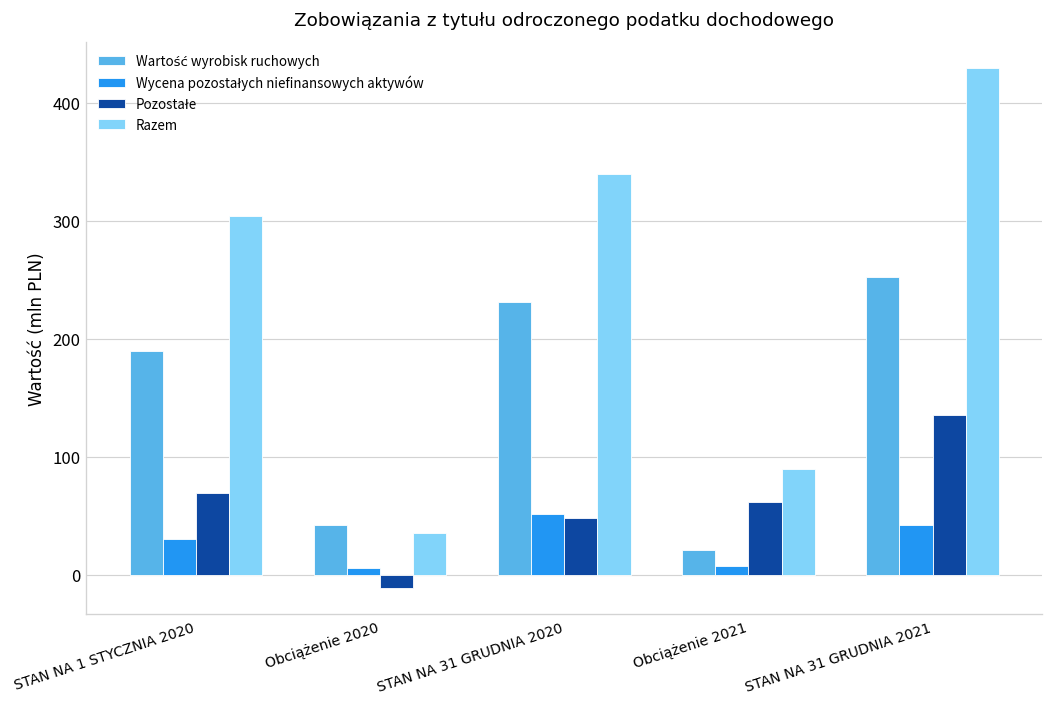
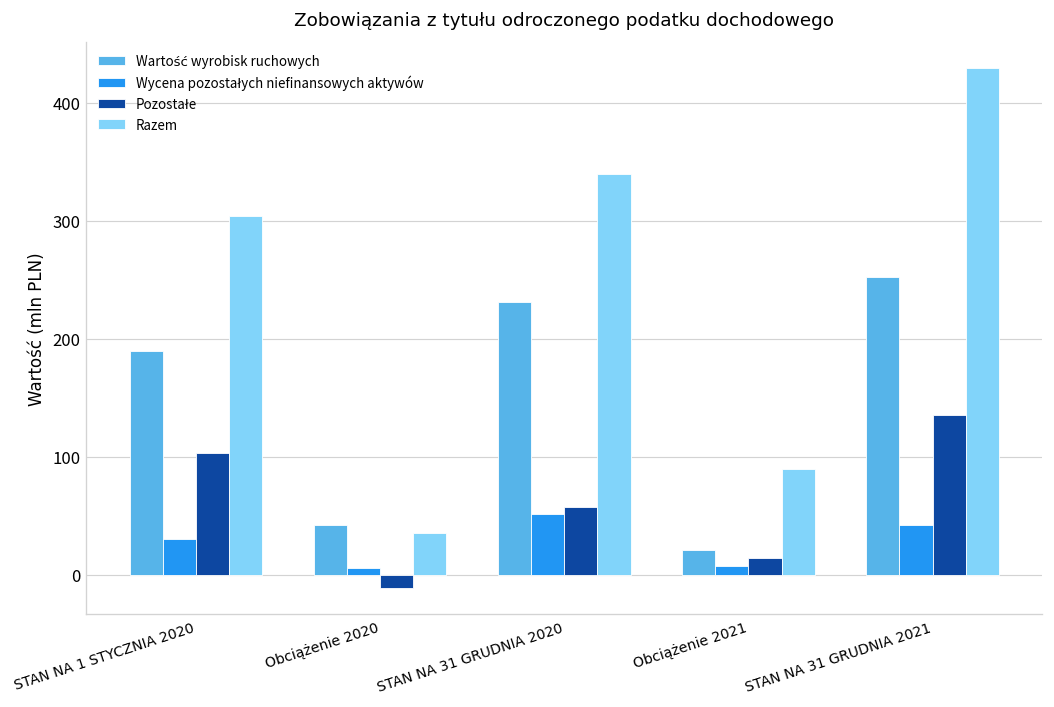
Pozostałe, STAN NA 1 STYCZNIA 2020: 70 -> 100
Pozostałe, STAN NA 31 GRUDNIA 2020: 50 -> 60
Pozostałe, Obciążenie 2021: 60 -> 10
